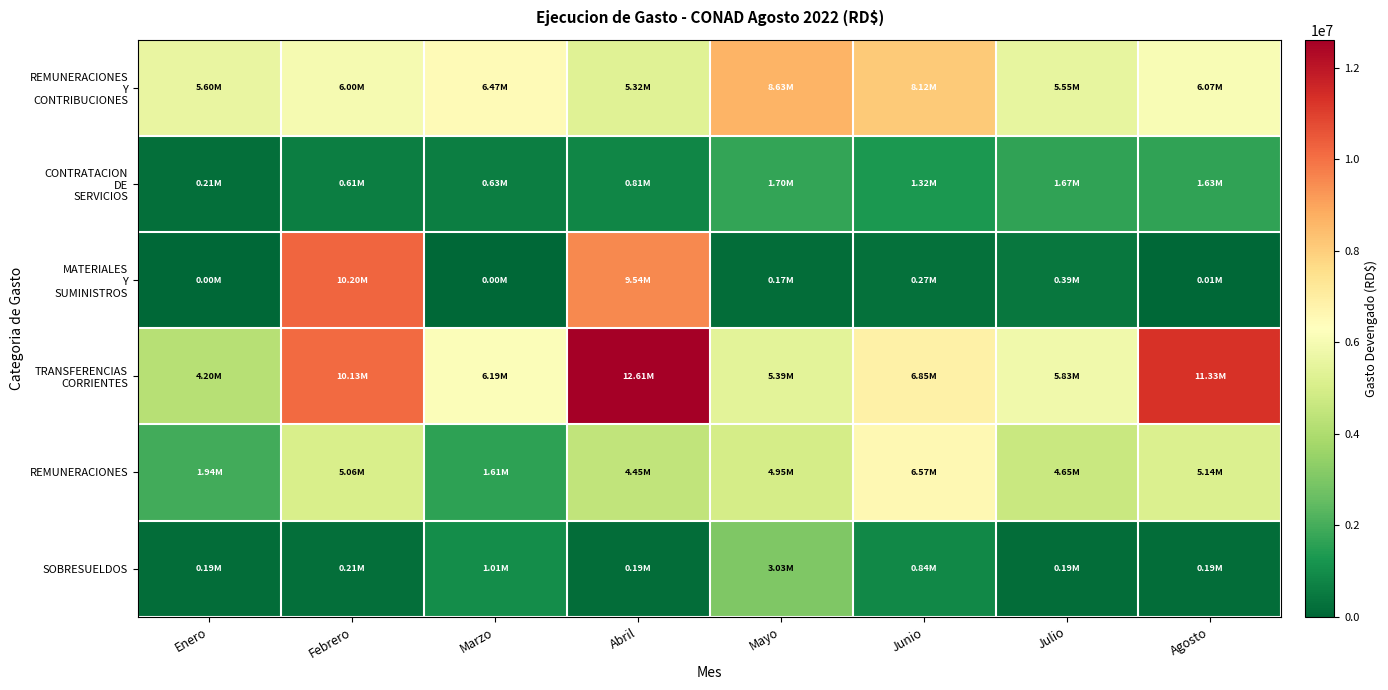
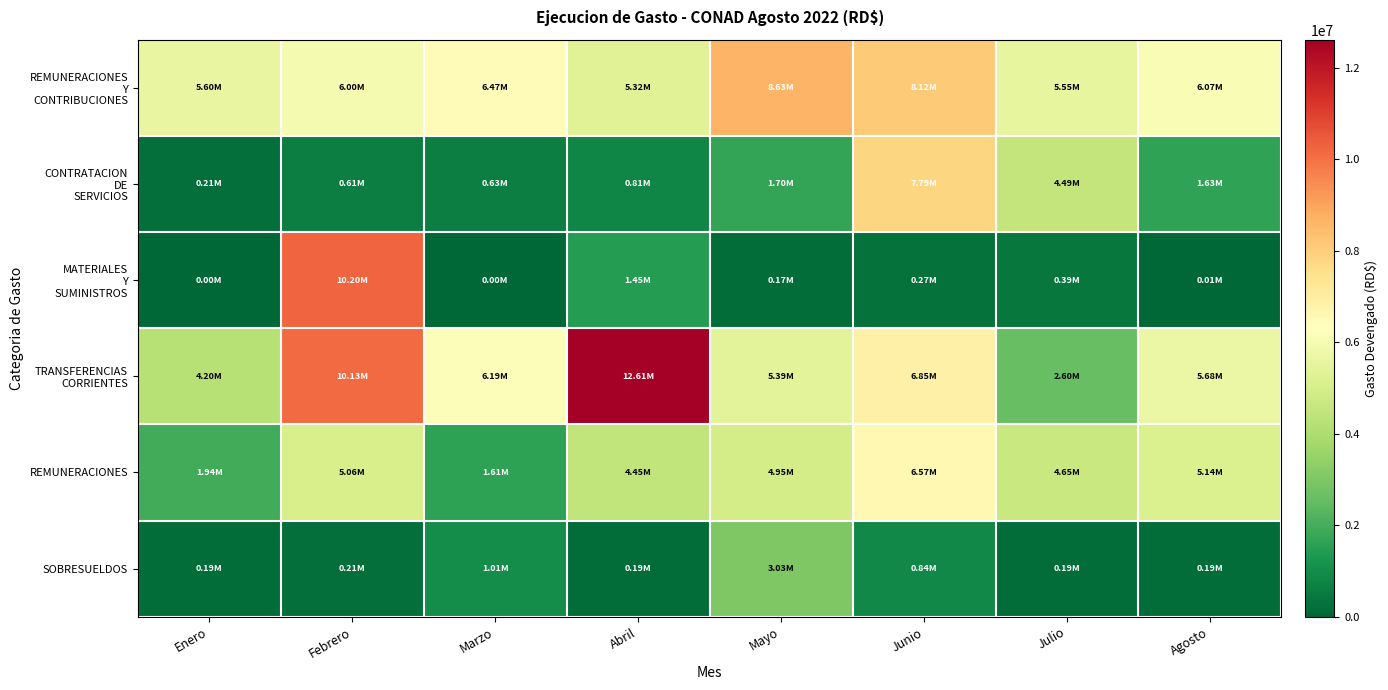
CONTRATACION DE SERVICIOS, Junio: 1.32M -> 7.79M
CONTRATACION DE SERVICIOS, Julio: 1.67M -> 4.49M
MATERIALES Y SUMINISTROS, Abril: 9.54M -> 1.45M
TRANSFERENCIAS CORRIENTES, Julio: 5.83M -> 2.60M
TRANSFERENCIAS CORRIENTES, Agosto: 11.33M -> 5.68M
